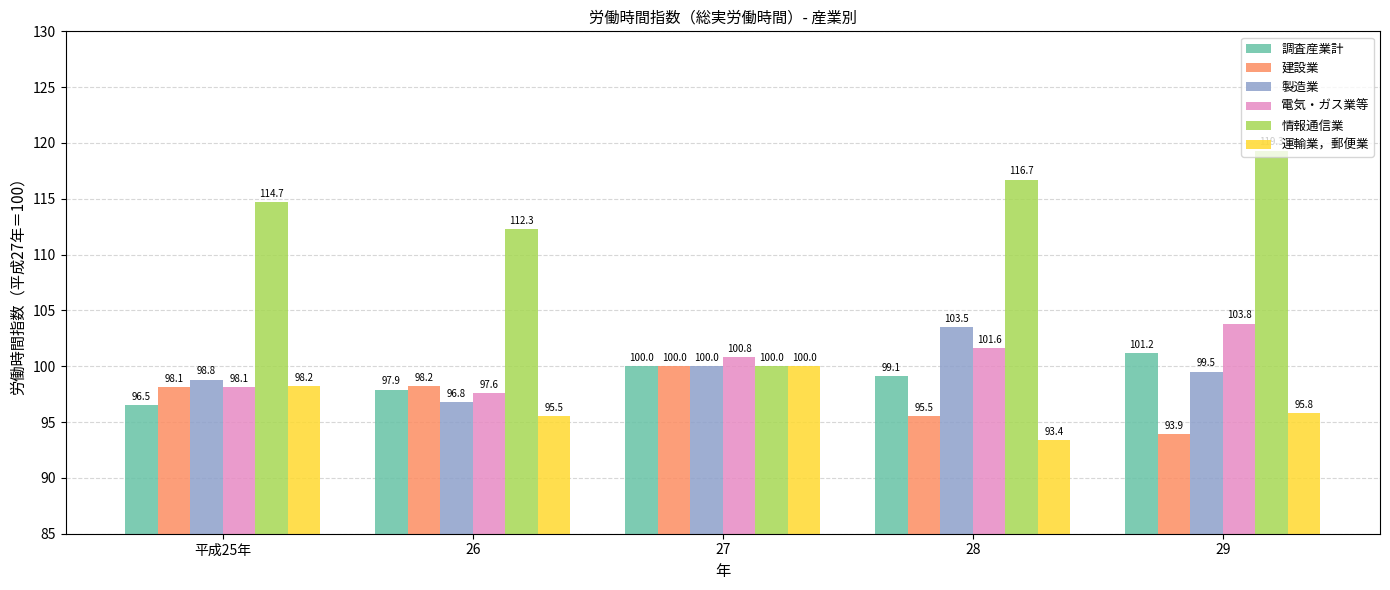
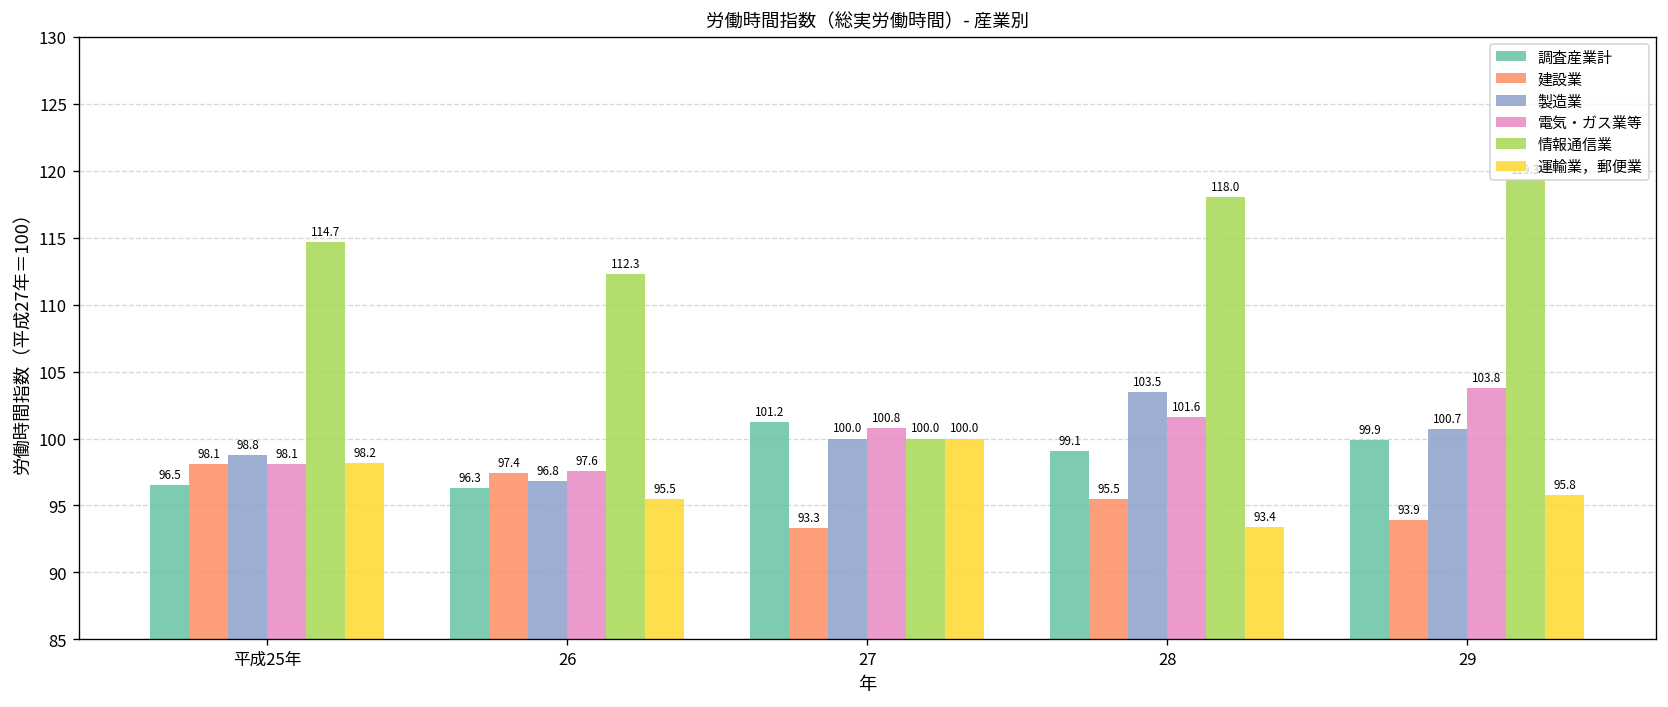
調査産業計, 26: 97.9 -> 96.3
建設業, 26: 98.2 -> 97.4
調査産業計, 27: 100.0 -> 101.2
建設業, 27: 100.0 -> 93.3
情報通信業, 28: 116.7 -> 118.0
調査産業計, 29: 101.2 -> 99.9
製造業, 29: 99.5 -> 100.7
